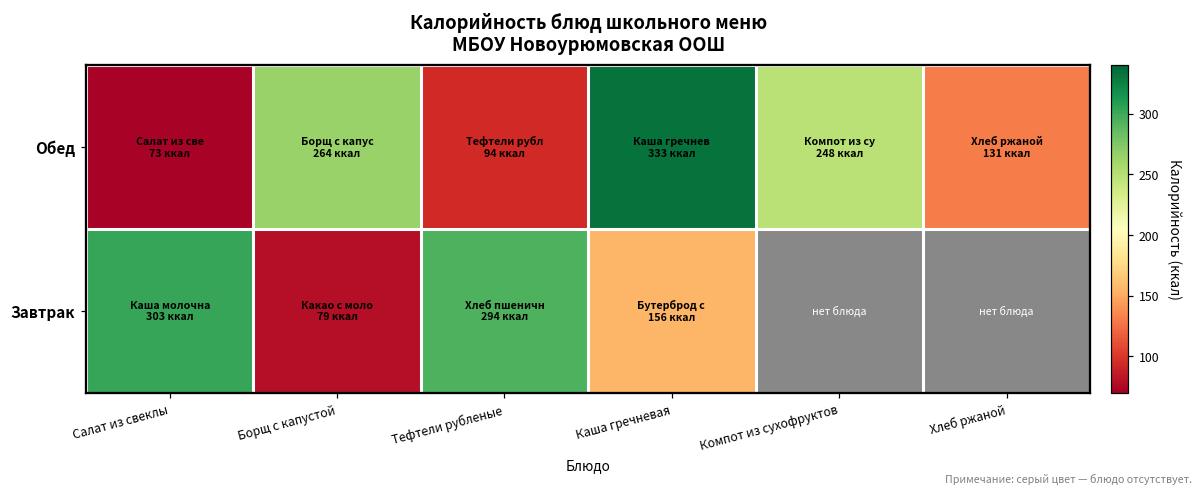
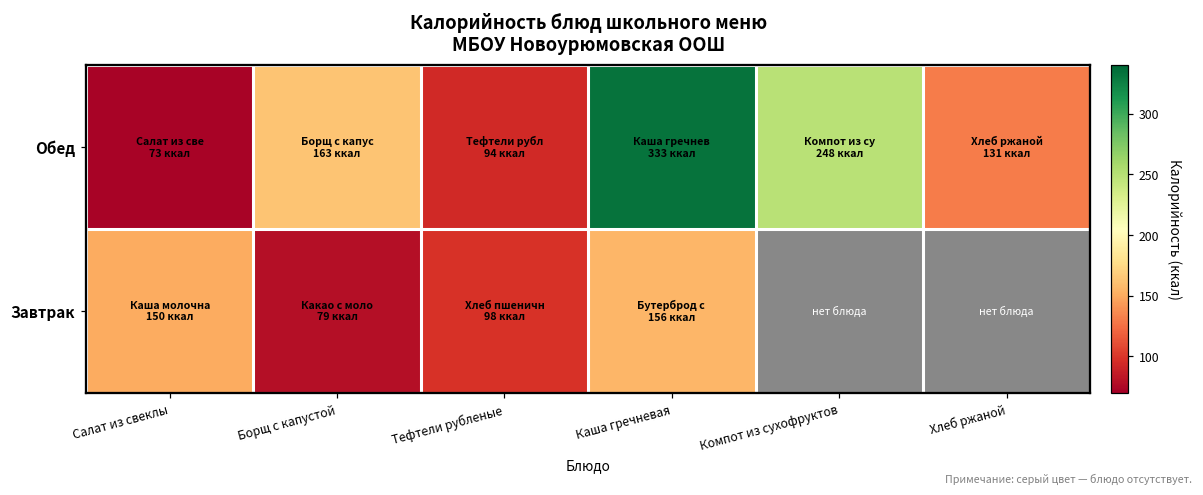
Обед, Борщ с капустой: 264 -> 163
Завтрак, Салат из свеклы: 303 -> 150
Завтрак, Тефтели рубленые: 294 -> 98
